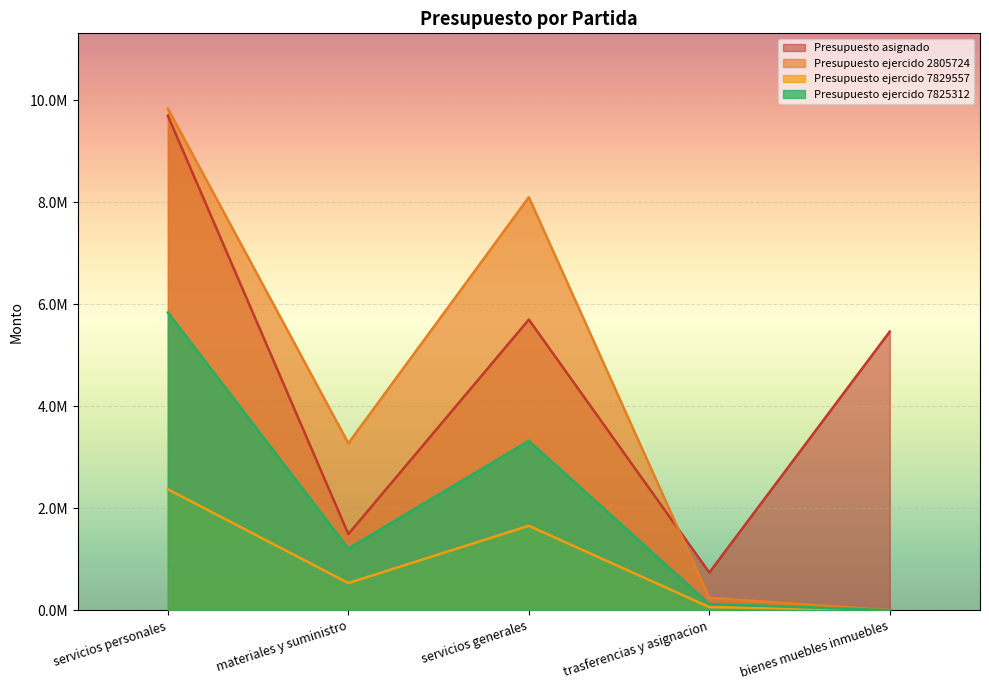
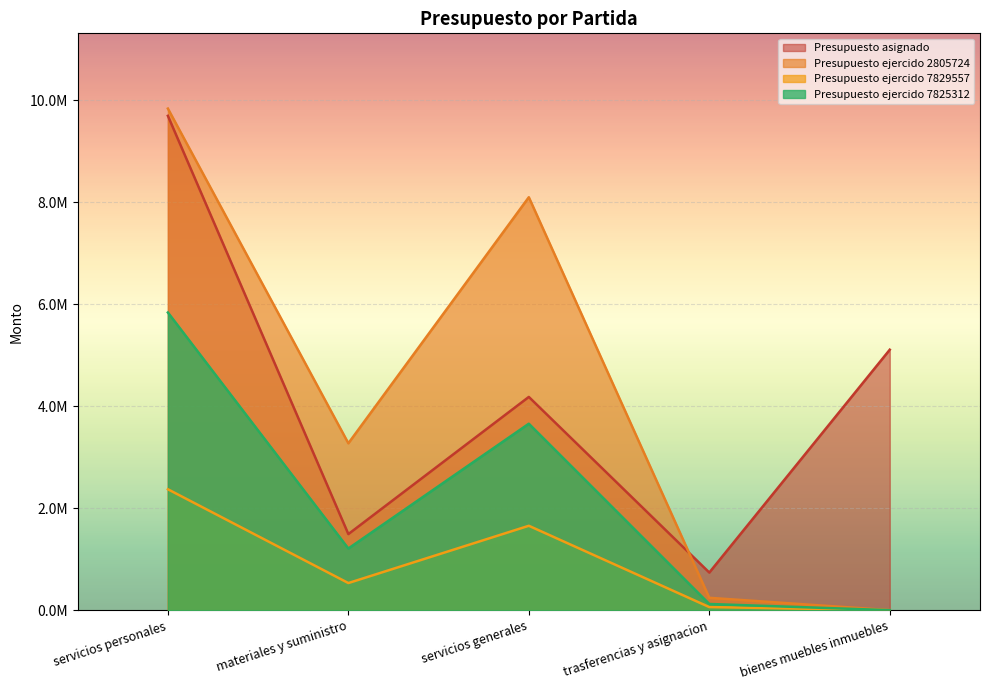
Presupuesto asignado, servicios generales: 5700000 -> 4200000
Presupuesto ejercido 7825312, servicios generales: 3300000 -> 3700000
Presupuesto asignado, bienes muebles inmuebles: 5500000 -> 5100000
